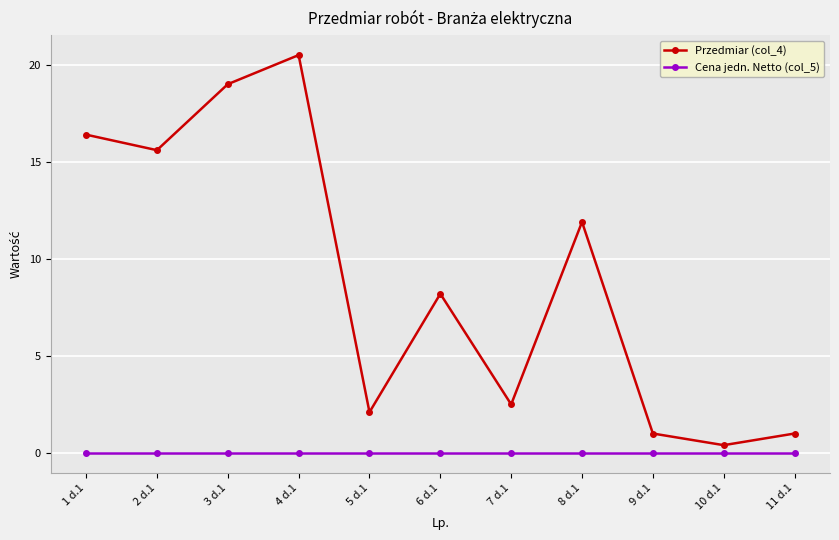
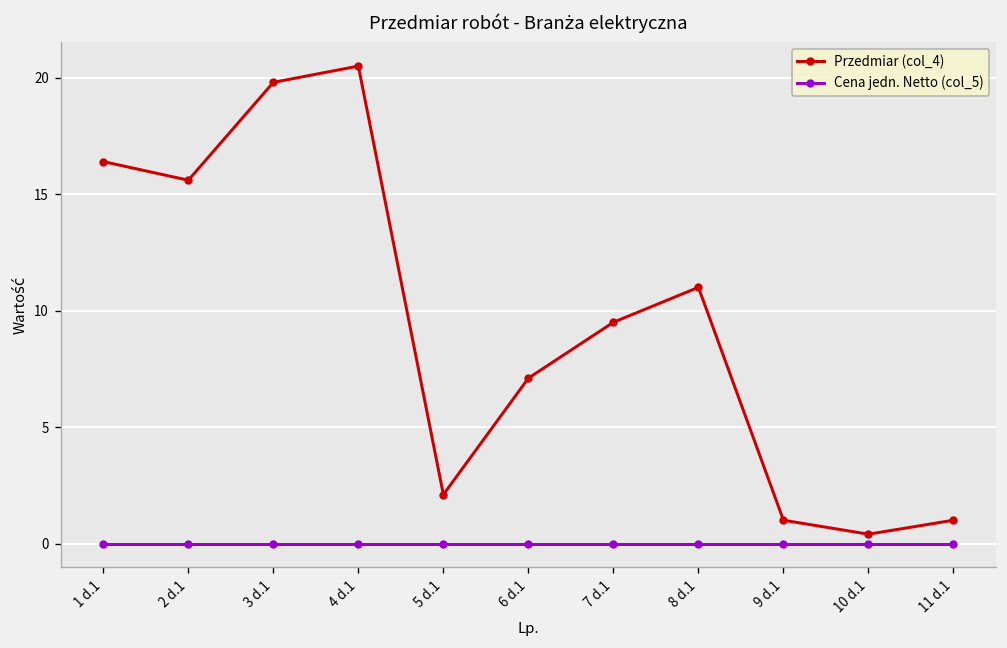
Przedmiar (col_4), 3 d.1: 19.0 -> 19.8
Przedmiar (col_4), 6 d.1: 8.2 -> 7.1
Przedmiar (col_4), 7 d.1: 2.5 -> 9.5
Przedmiar (col_4), 8 d.1: 11.9 -> 11.0
